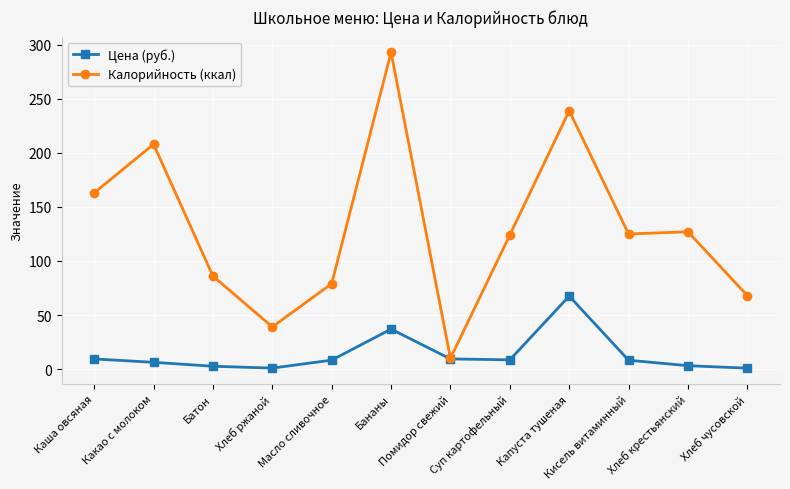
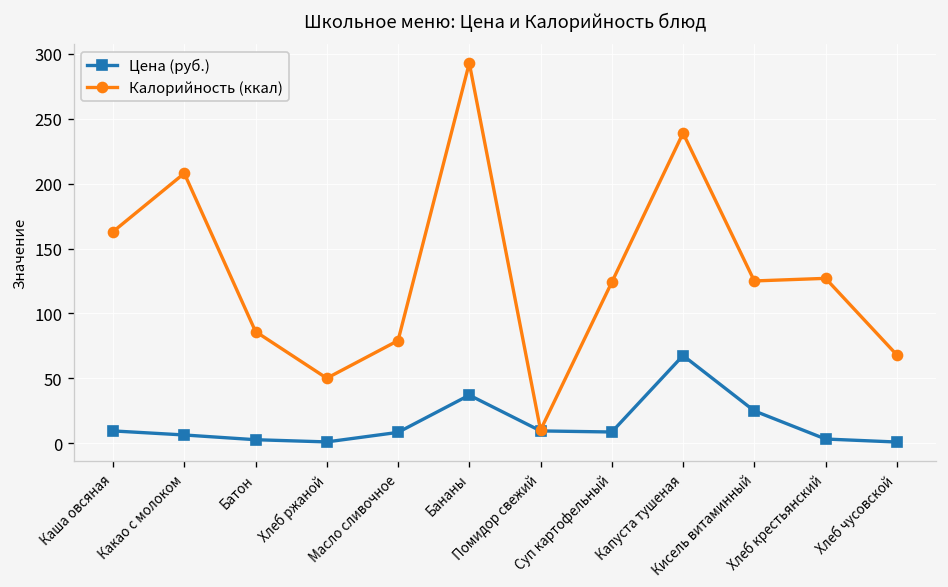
Калорийность (ккал), Хлеб ржаной: 39 -> 50
Цена (руб.), Кисель витаминный: 8 -> 25
